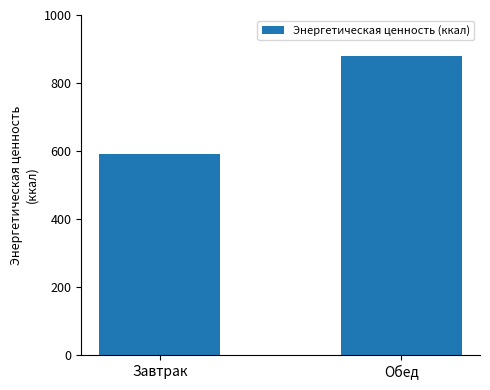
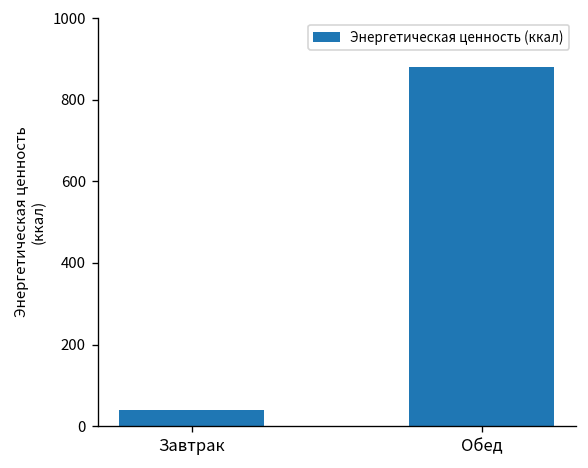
Завтрак: 590 -> 40
